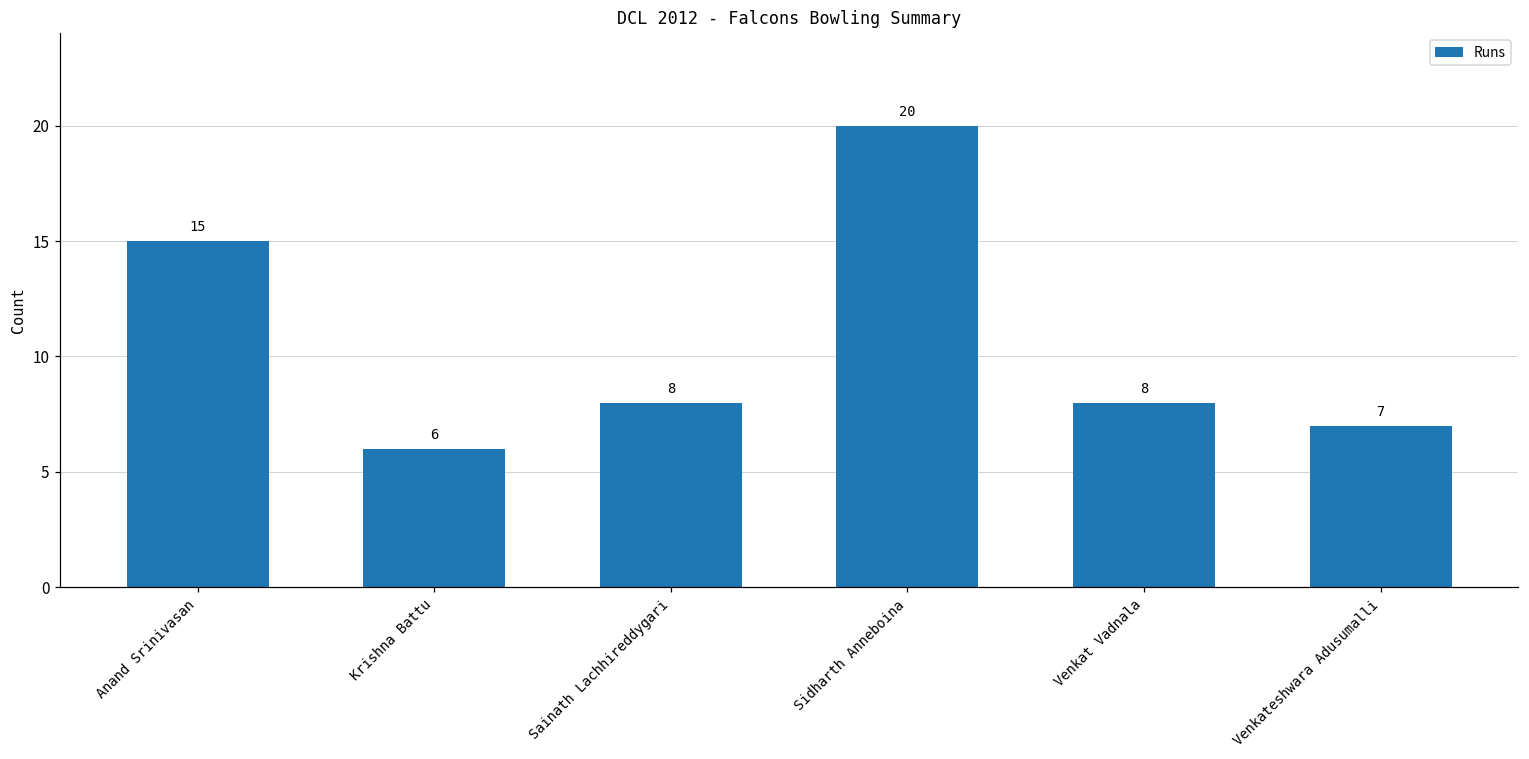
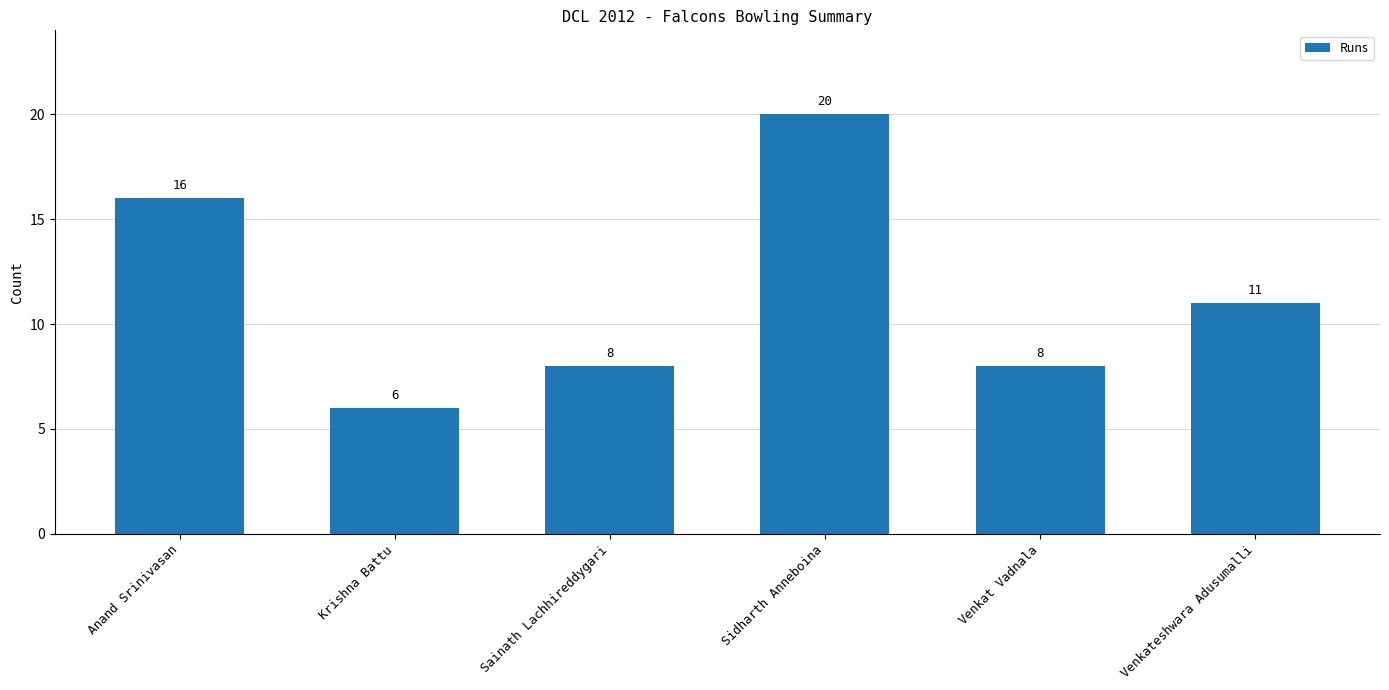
Anand Srinivasan: 15 -> 16
Venkateshwara Adusumalli: 7 -> 11
